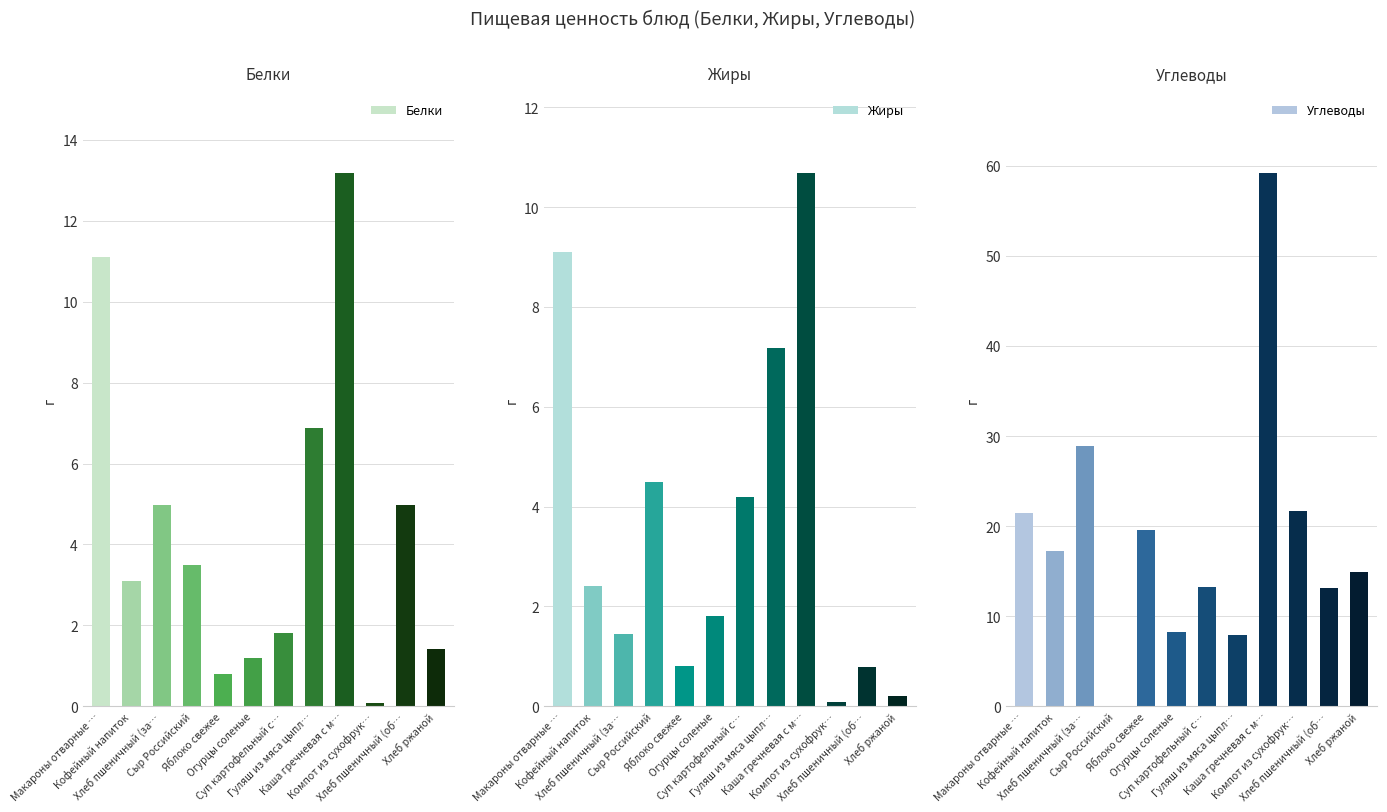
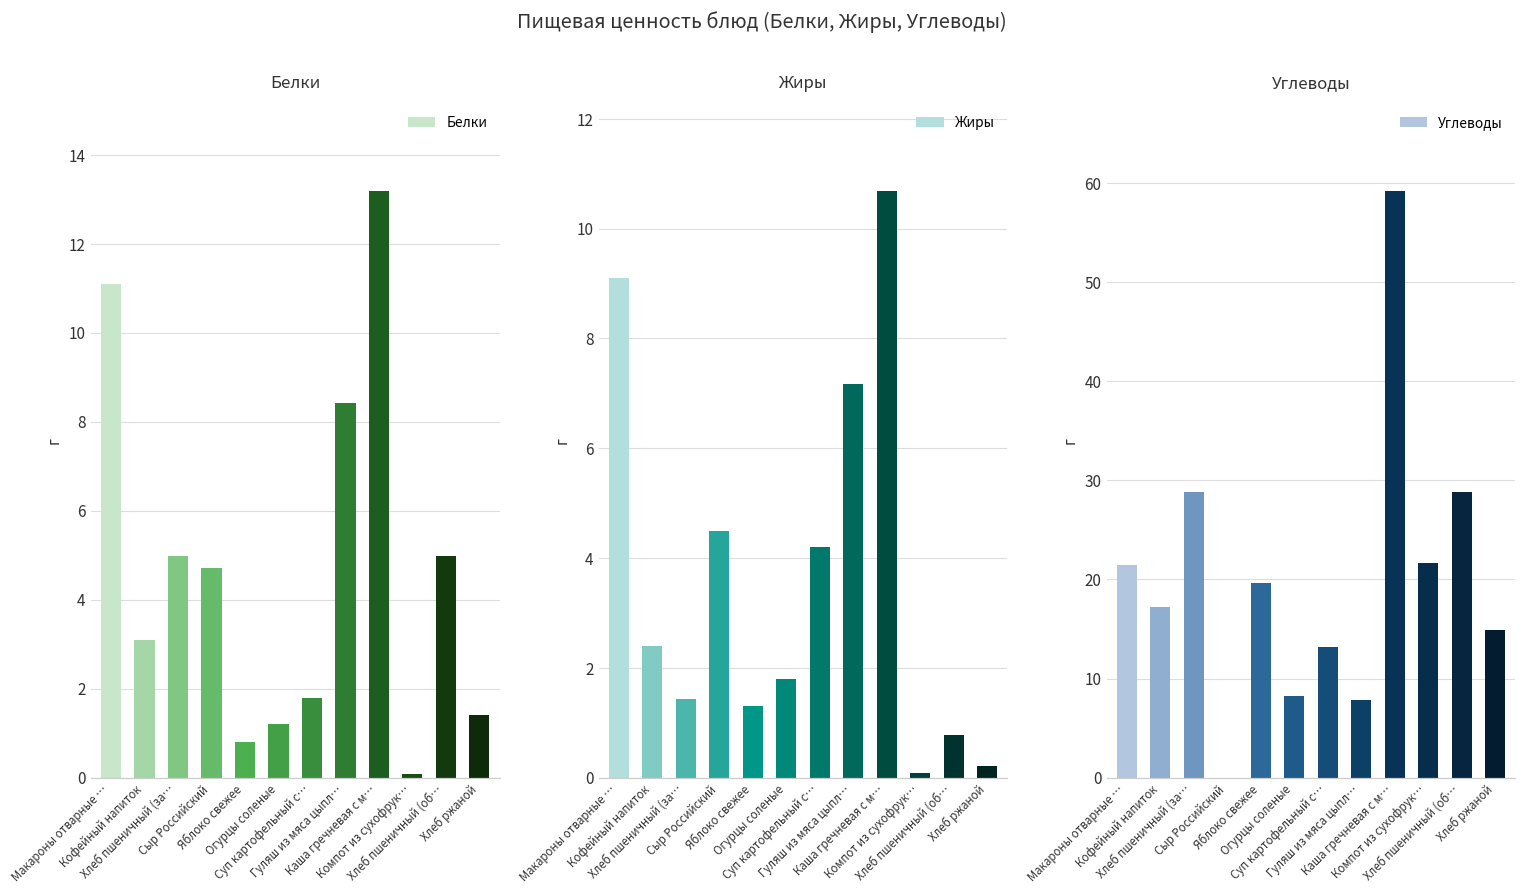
Белки, Сыр Российский: 3.5 -> 4.7
Белки, Гуляш из мяса цыпл…: 6.9 -> 8.4
Жиры, Яблоко свежее: 0.8 -> 1.3
Углеводы, Хлеб пшеничный (об…: 13 -> 29
